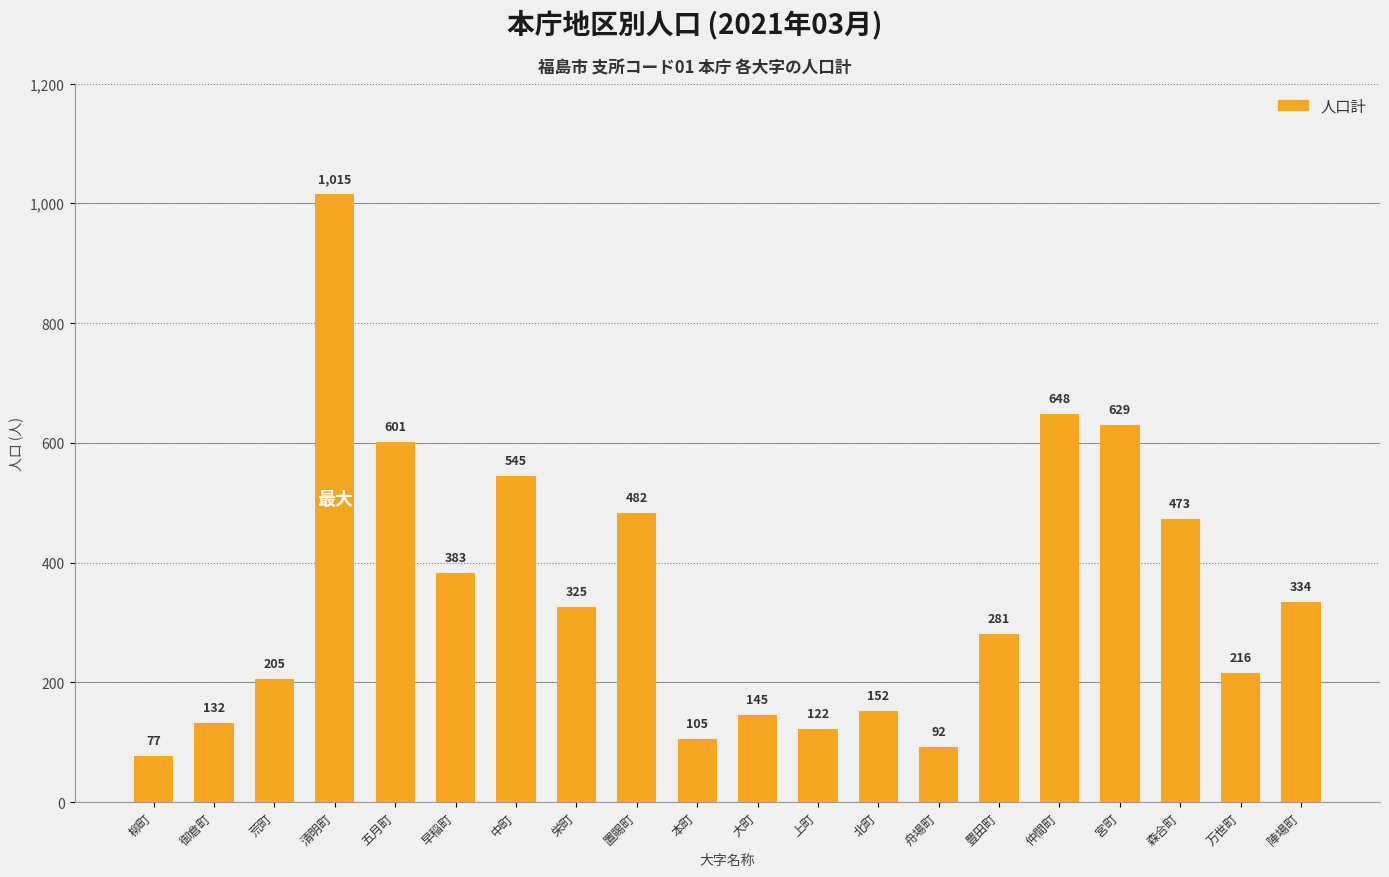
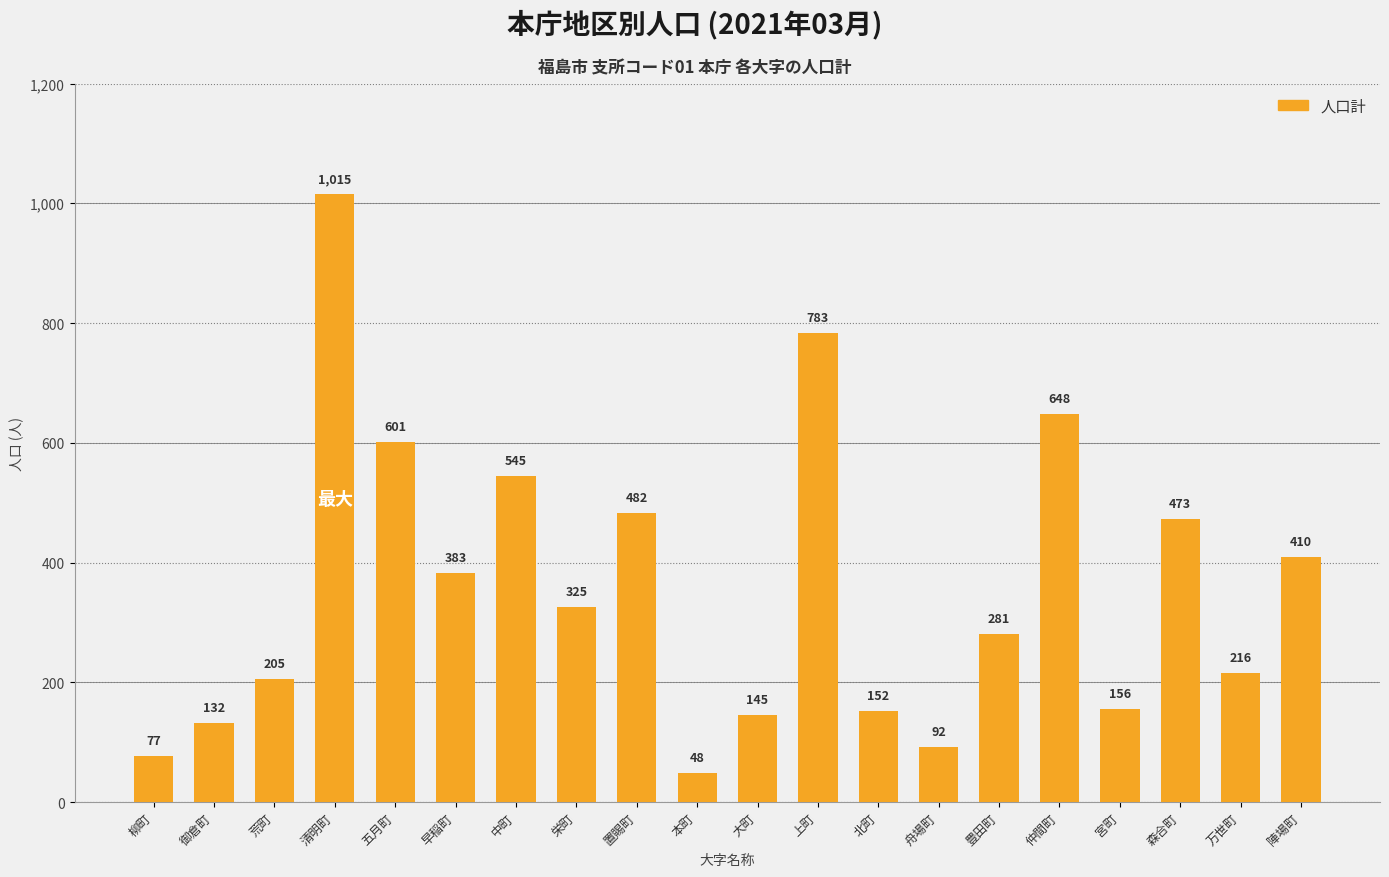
本町: 105 -> 48
上町: 122 -> 783
宮町: 629 -> 156
陣場町: 334 -> 410
